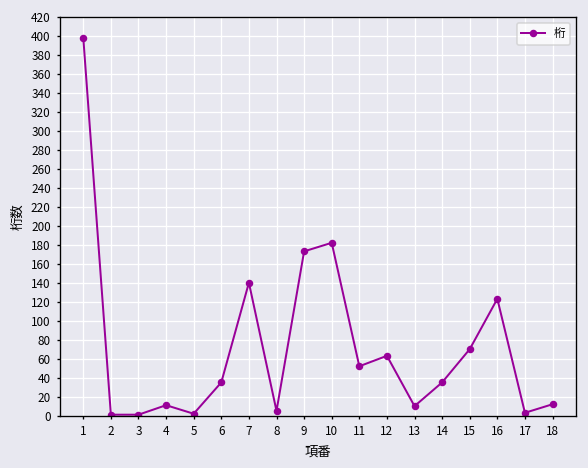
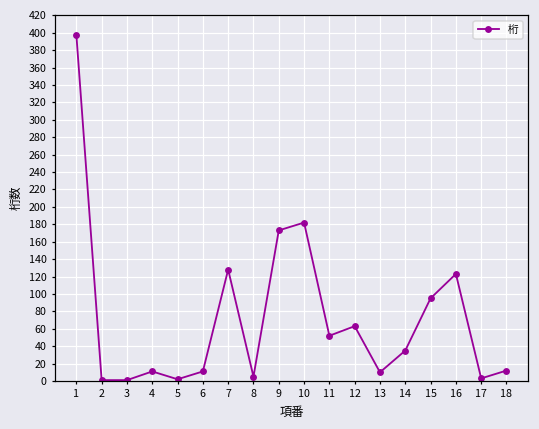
6: 40 -> 10
7: 140 -> 130
15: 70 -> 100
